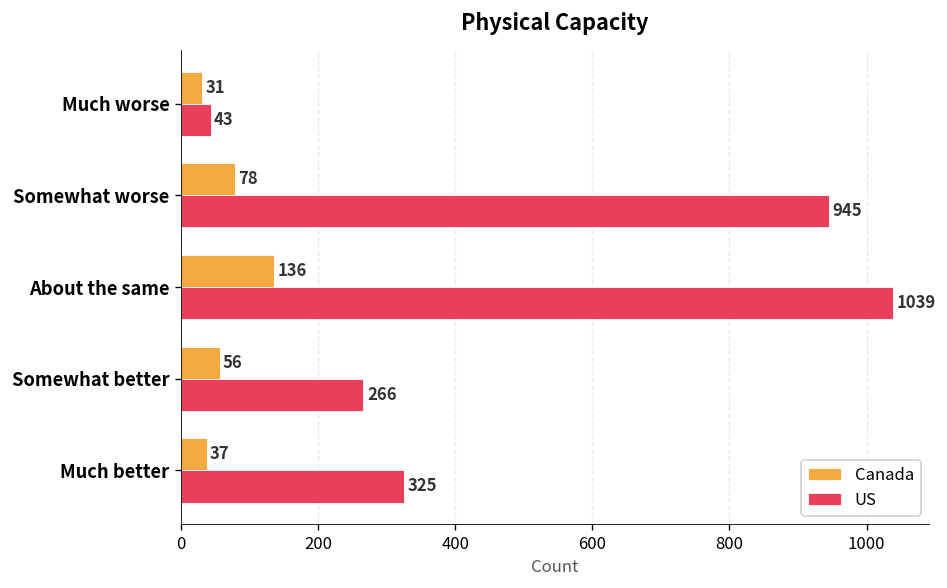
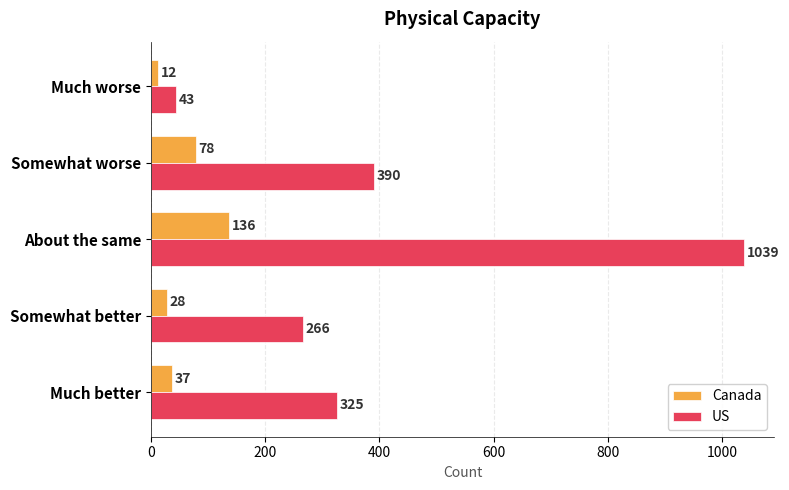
Canada, Much worse: 31 -> 12
US, Somewhat worse: 945 -> 390
Canada, Somewhat better: 56 -> 28
